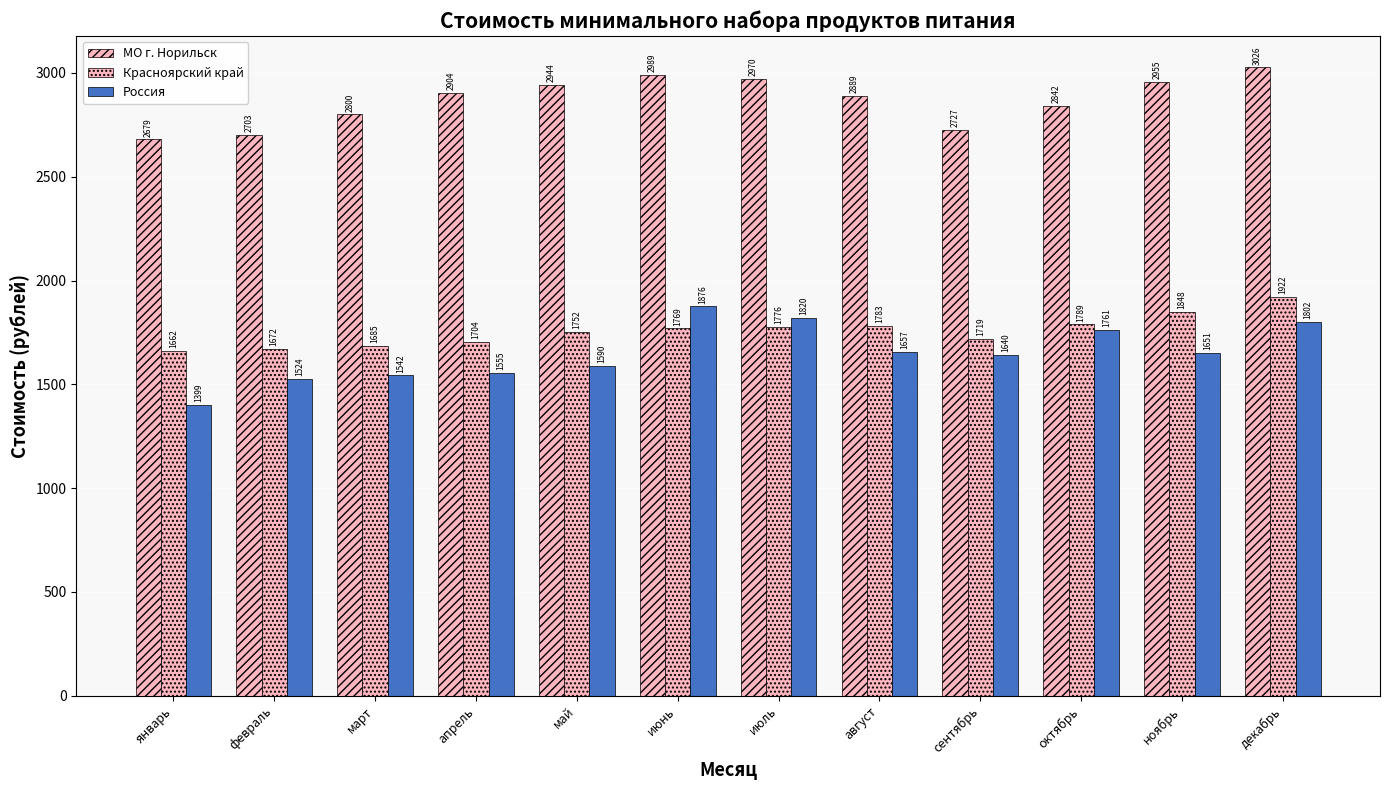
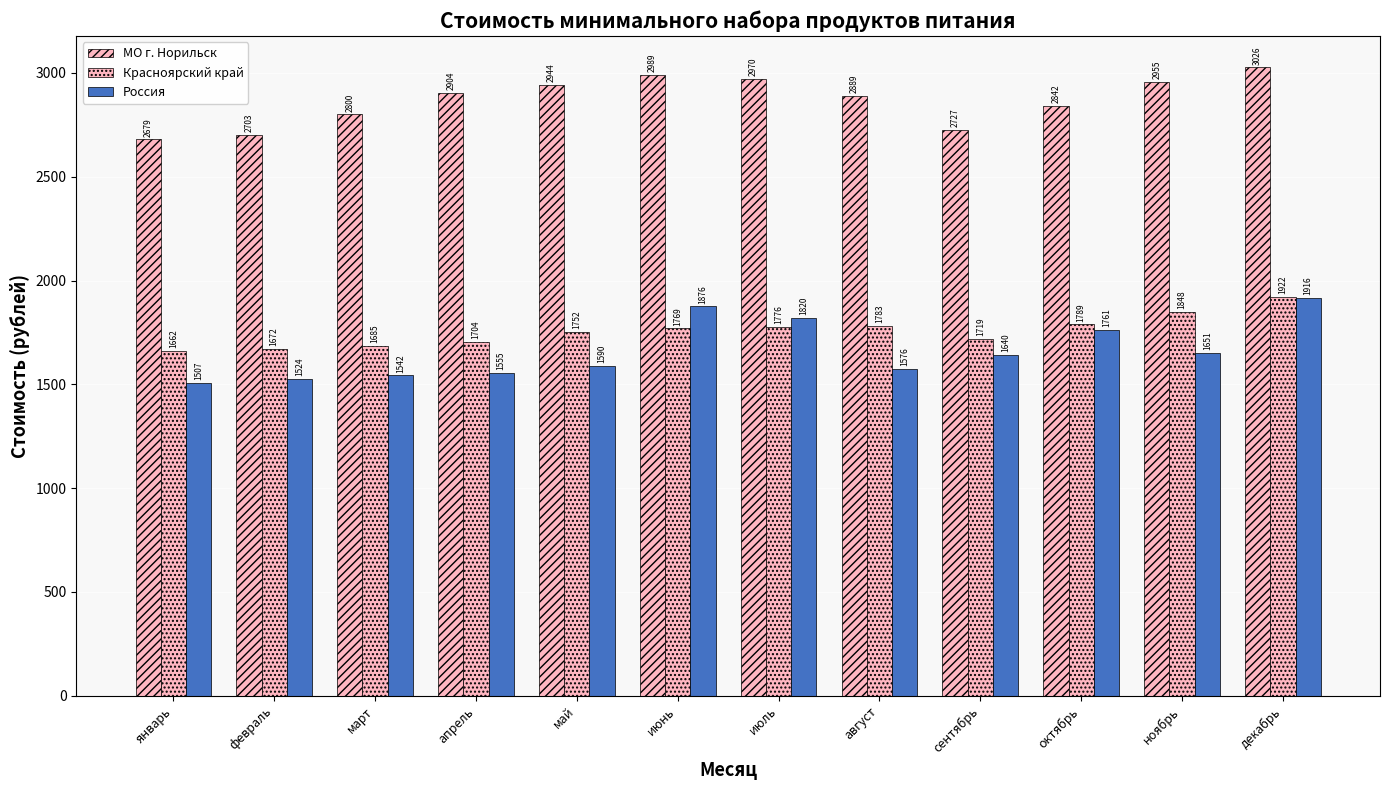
Россия, январь: 1399 -> 1507
Россия, август: 1657 -> 1576
Россия, декабрь: 1802 -> 1916
